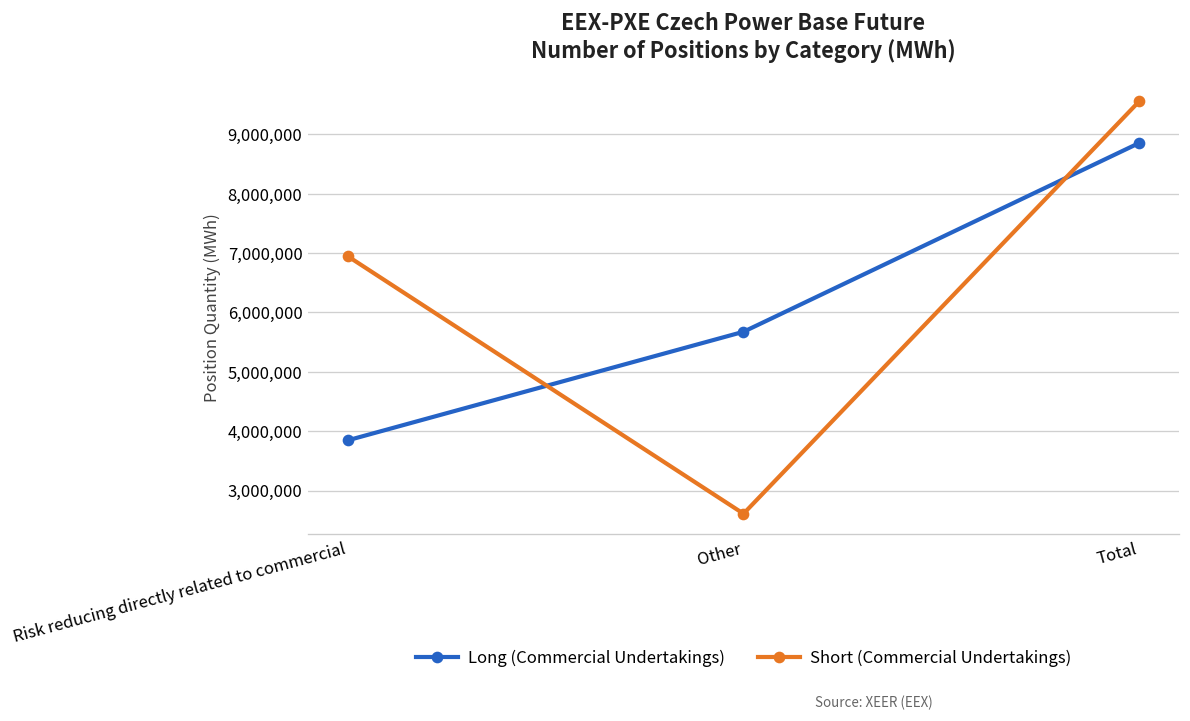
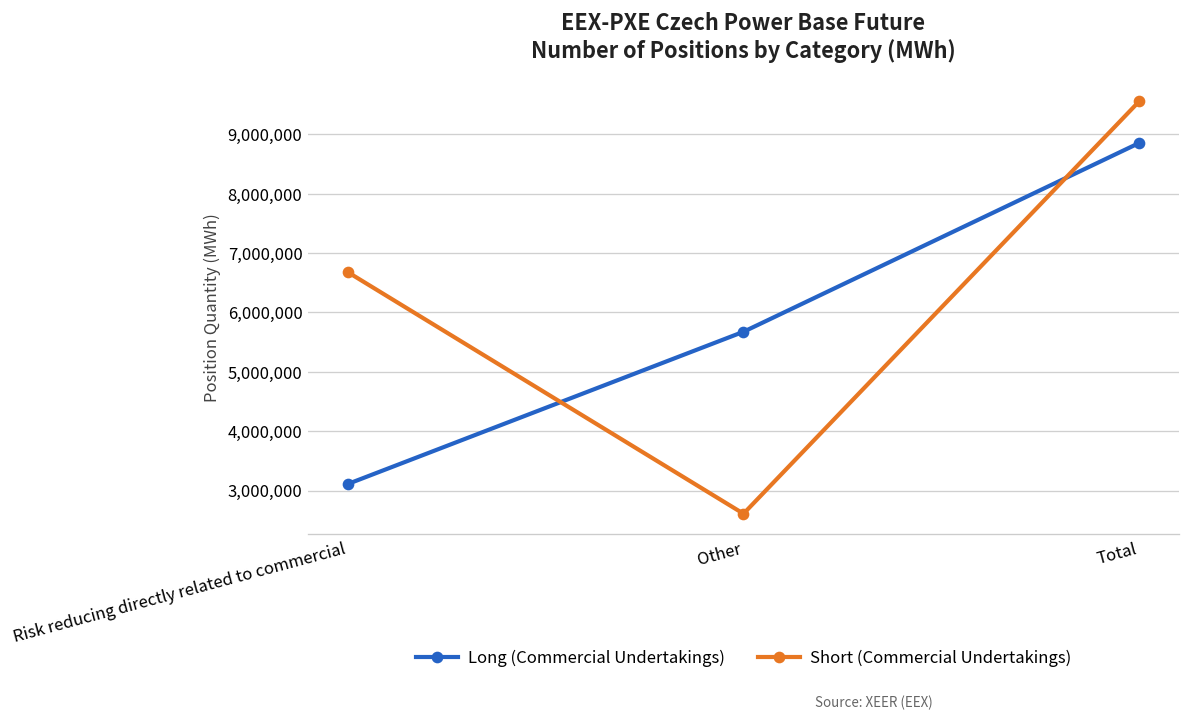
Long (Commercial Undertakings), Risk reducing directly related to commercial: 3,800,000 -> 3,100,000
Short (Commercial Undertakings), Risk reducing directly related to commercial: 6,900,000 -> 6,700,000
